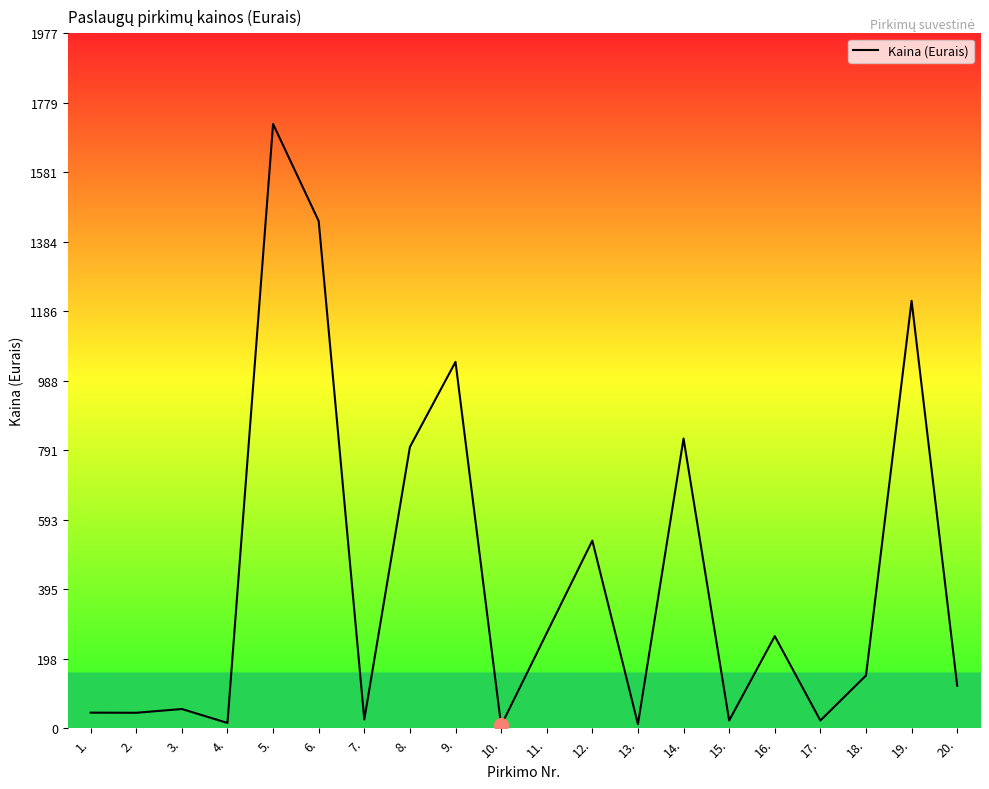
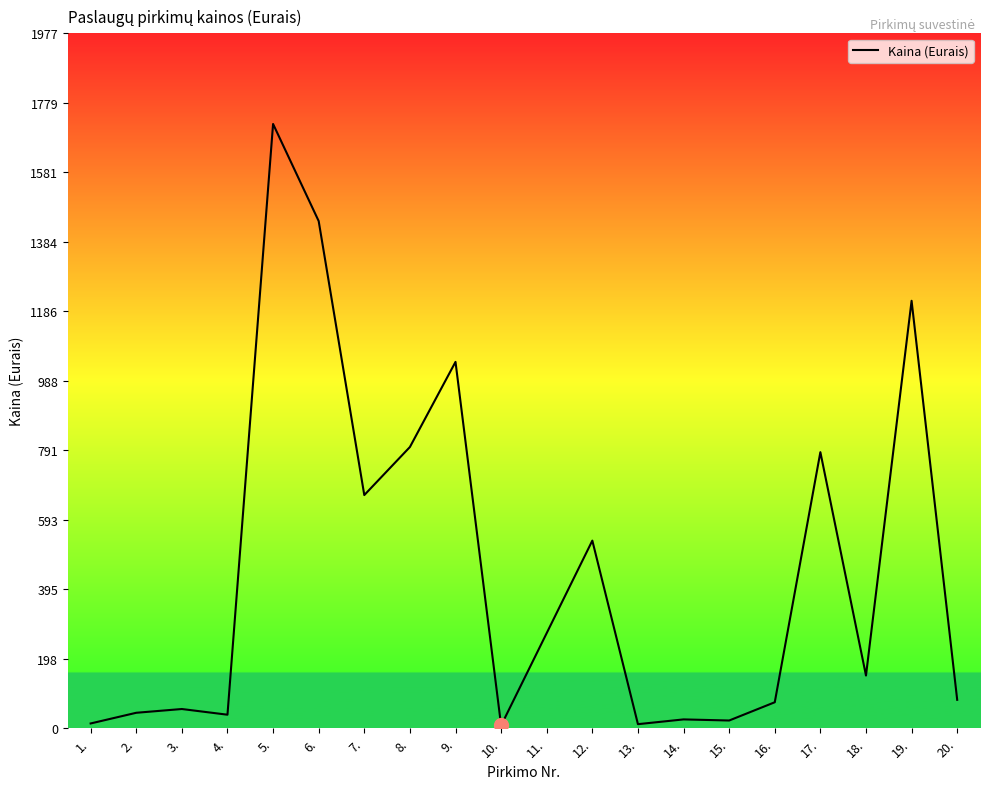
Kaina (Eurais), 1.: 40 -> 10
Kaina (Eurais), 4.: 20 -> 40
Kaina (Eurais), 7.: 30 -> 660
Kaina (Eurais), 14.: 820 -> 30
Kaina (Eurais), 16.: 260 -> 70
Kaina (Eurais), 17.: 20 -> 790
Kaina (Eurais), 20.: 120 -> 80
